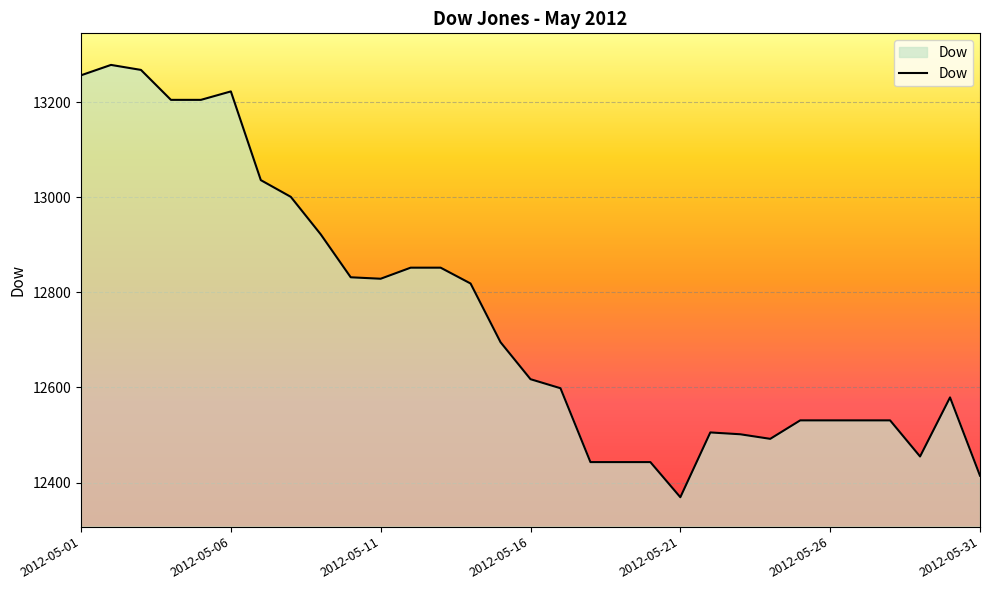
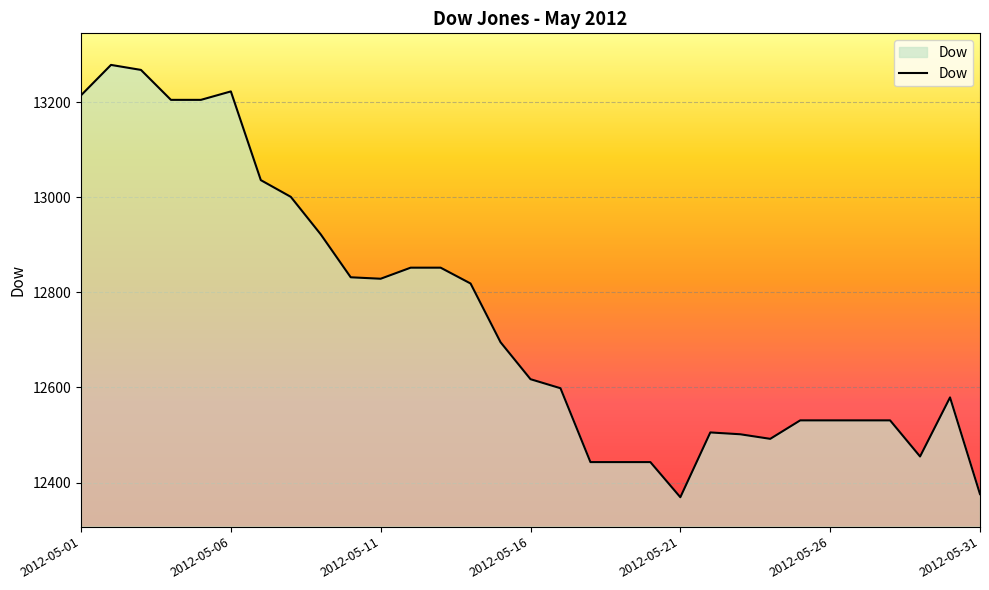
2012-05-01: 13260 -> 13210
2012-05-31: 12410 -> 12380
